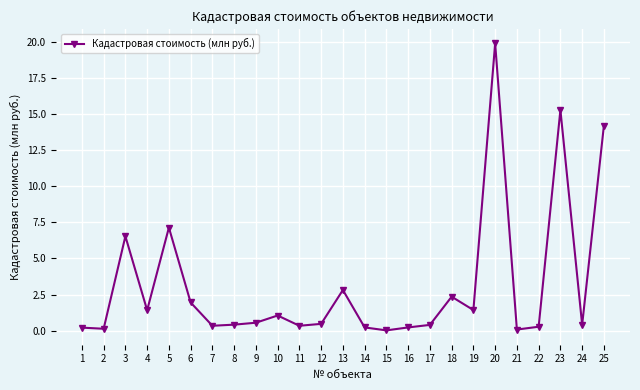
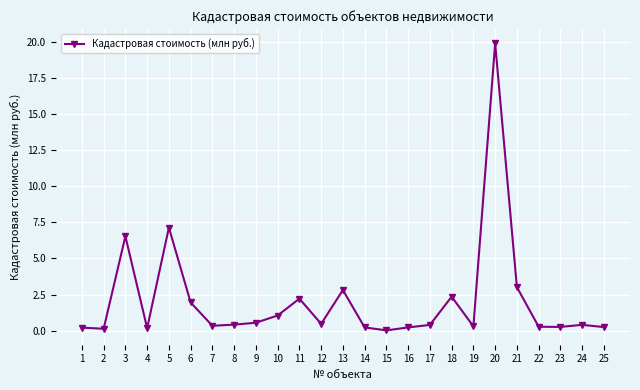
4: 1.4 -> 0.2
11: 0.3 -> 2.2
19: 1.4 -> 0.3
21: 0.1 -> 3.0
23: 15.3 -> 0.3
25: 14.2 -> 0.2
